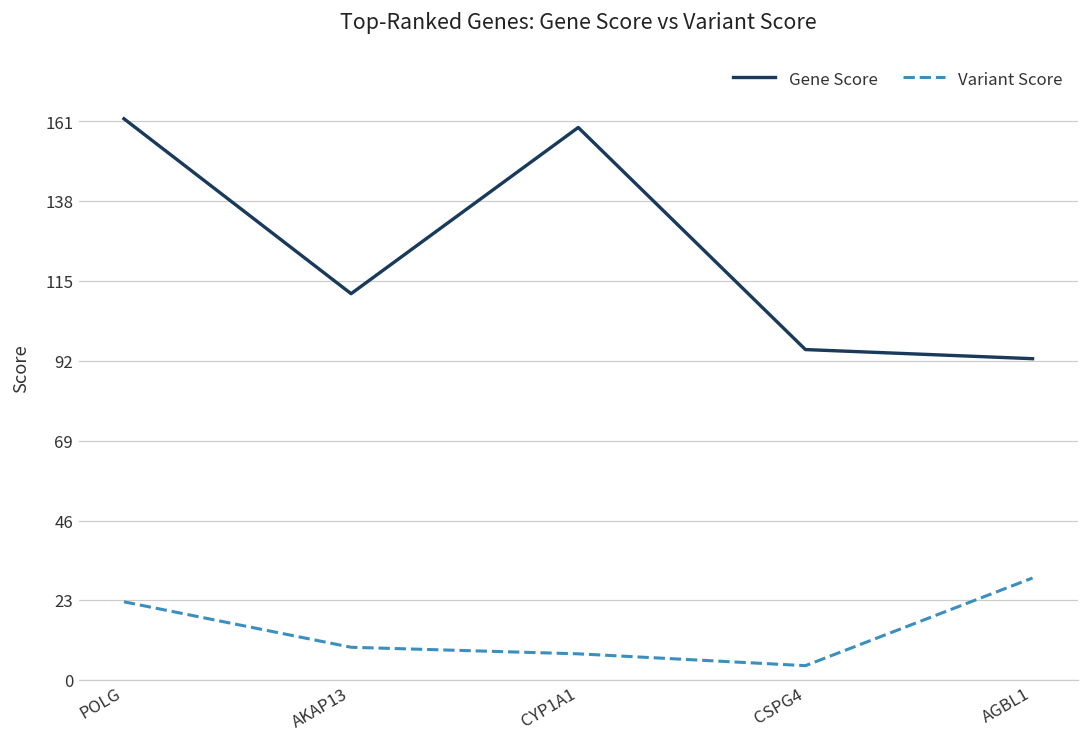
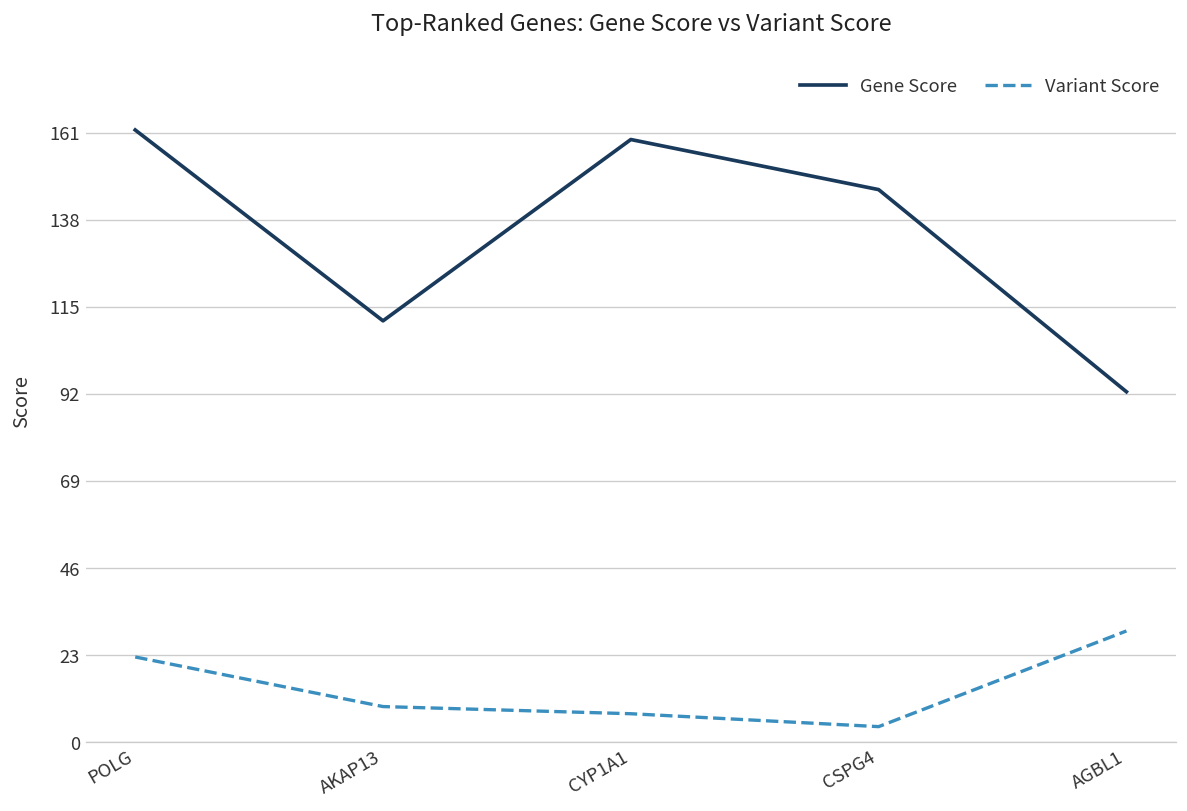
Gene Score, CSPG4: 95 -> 146
